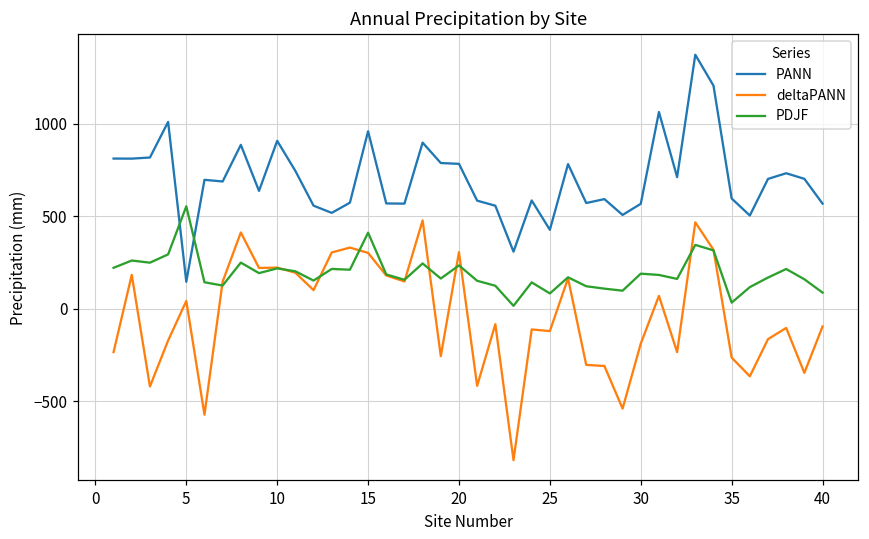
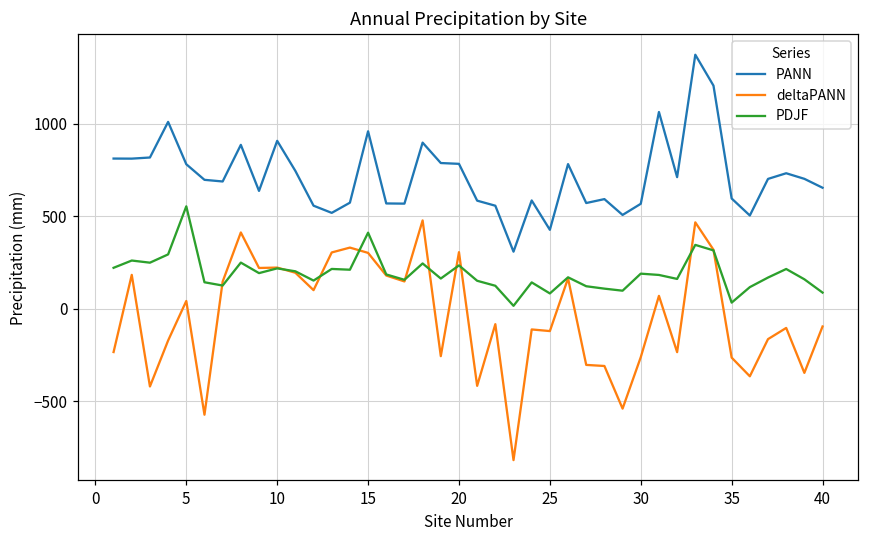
PANN, 5: 150 -> 780
deltaPANN, 30: -190 -> -260
PANN, 40: 570 -> 650
